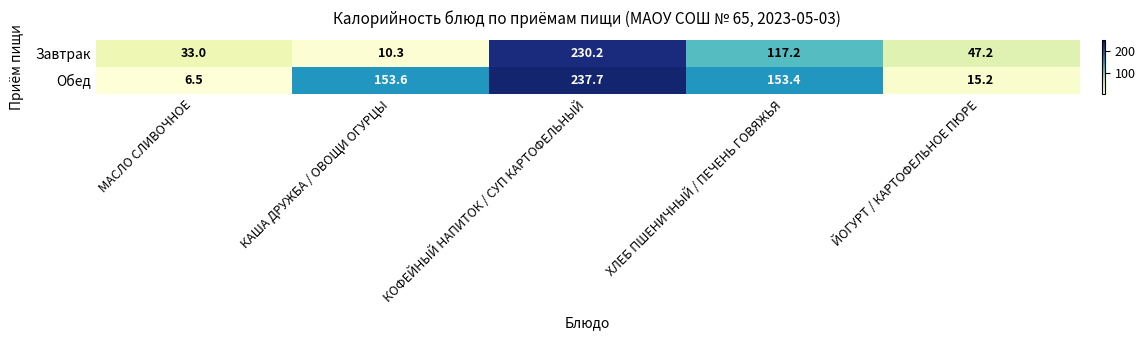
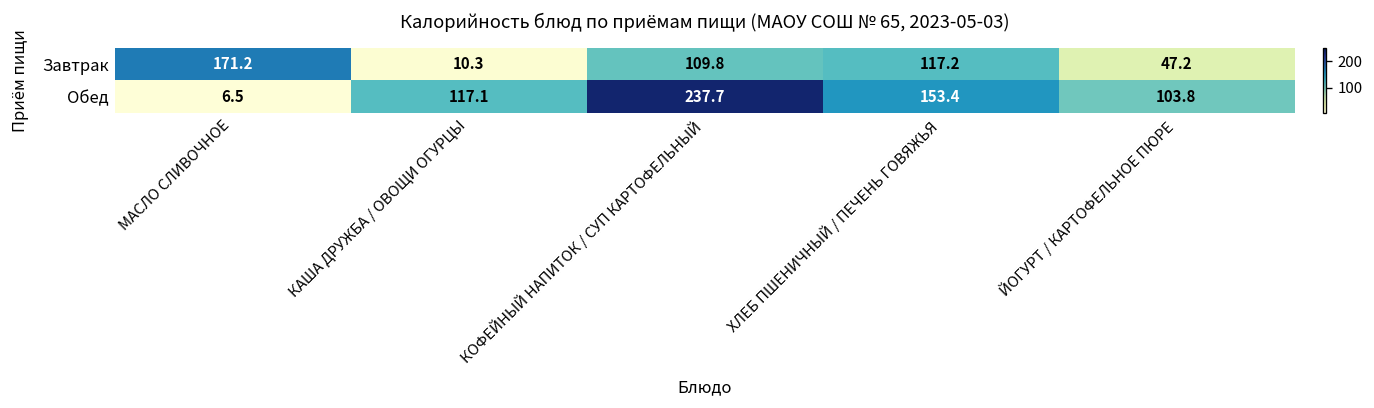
Завтрак, МАСЛО СЛИВОЧНОЕ: 33.0 -> 171.2
Завтрак, КОФЕЙНЫЙ НАПИТОК / СУП КАРТОФЕЛЬНЫЙ: 230.2 -> 109.8
Обед, КАША ДРУЖБА / ОВОЩИ ОГУРЦЫ: 153.6 -> 117.1
Обед, ЙОГУРТ / КАРТОФЕЛЬНОЕ ПЮРЕ: 15.2 -> 103.8
